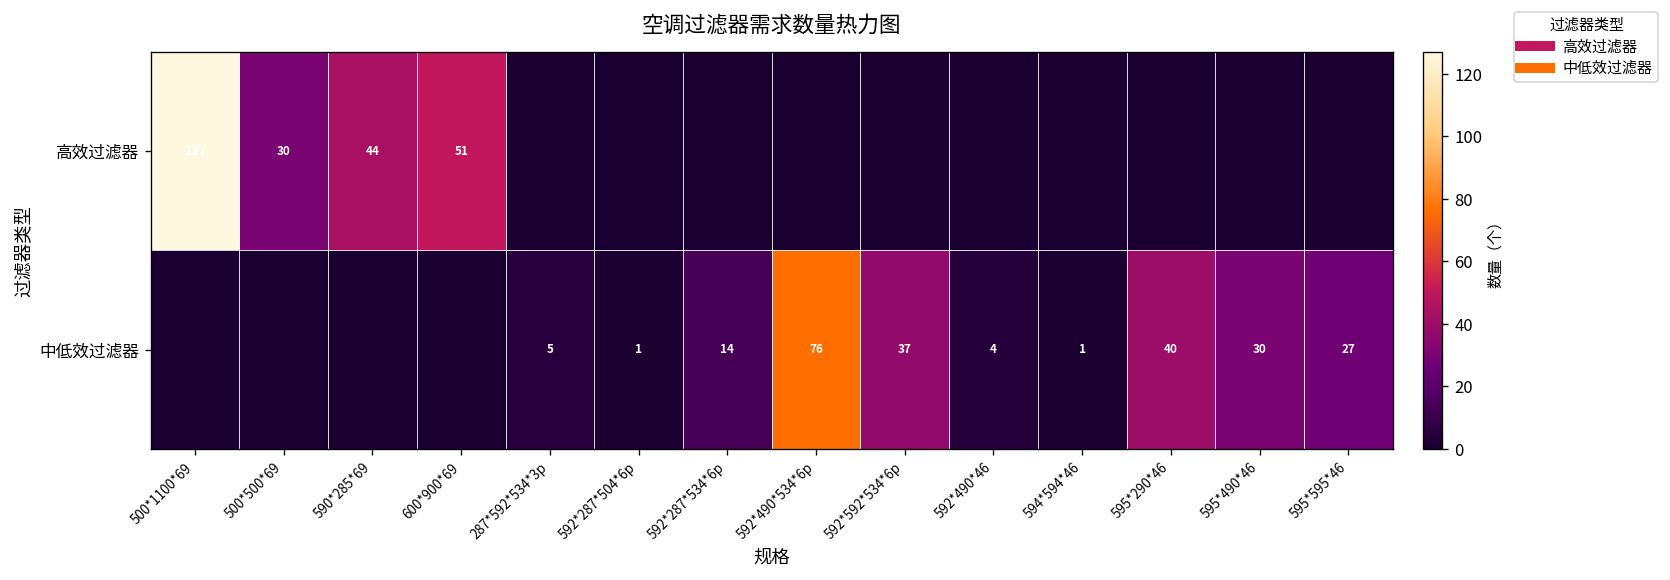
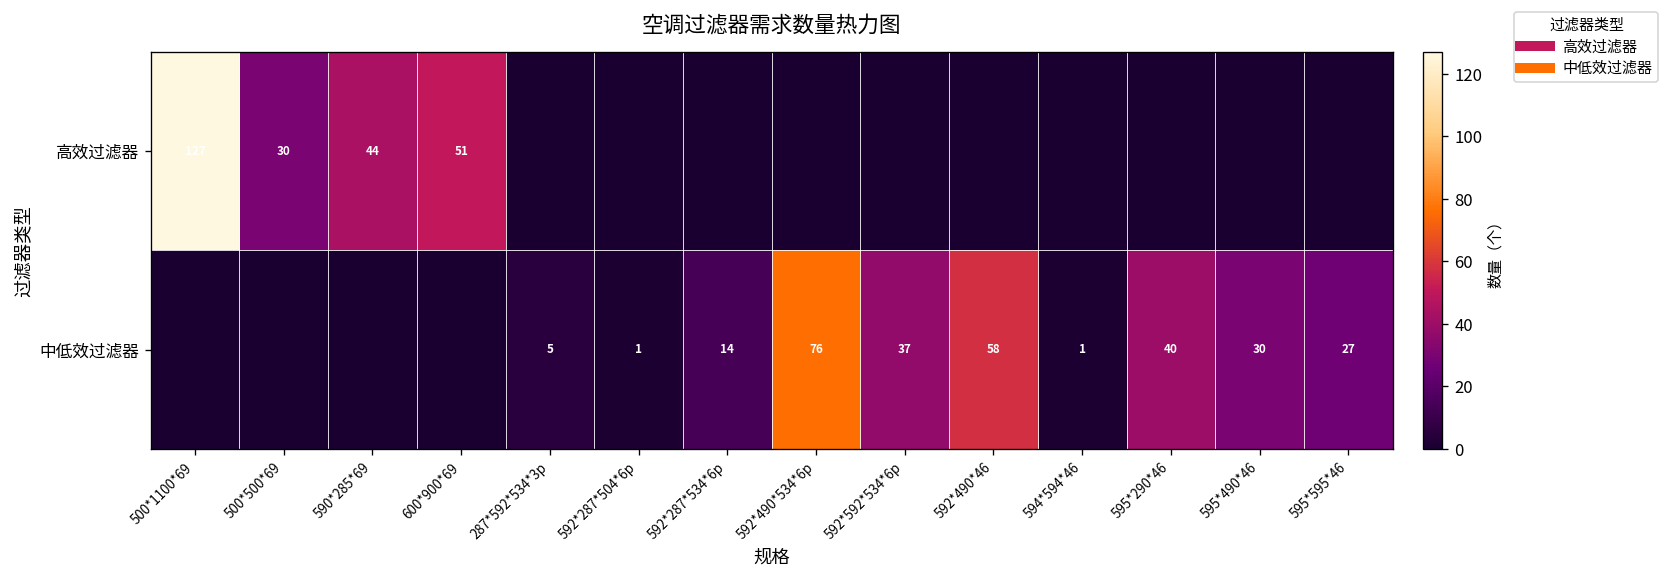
中低效过滤器, 592*490*46: 4 -> 58
